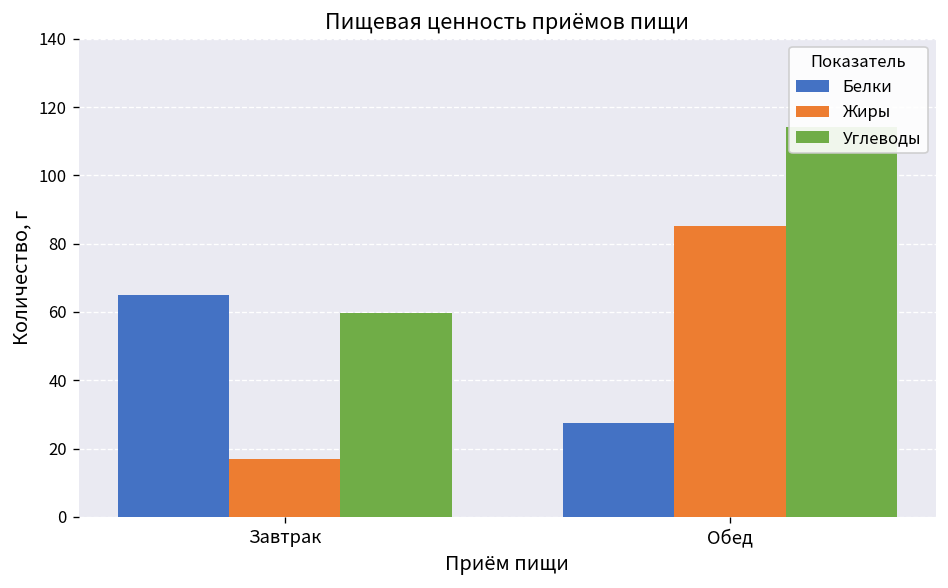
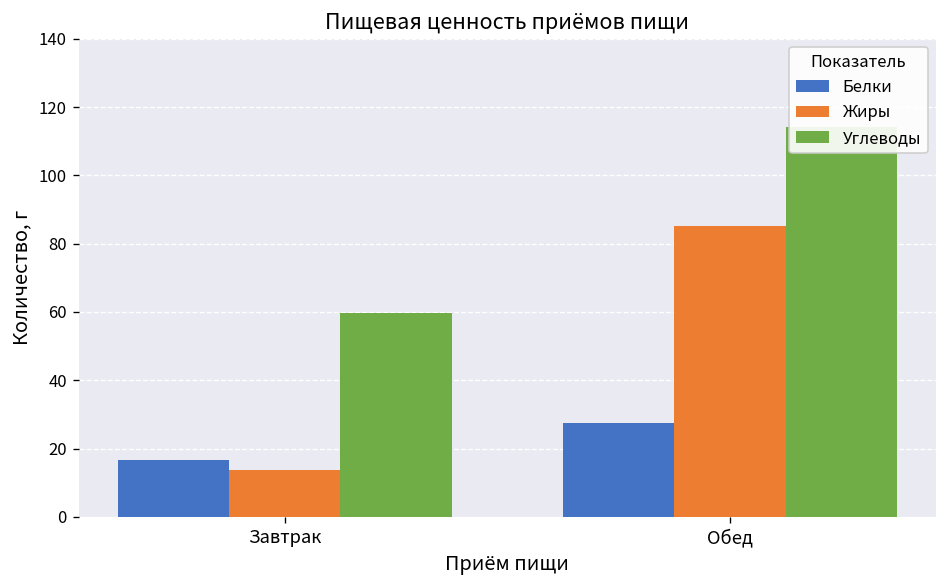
Белки, Завтрак: 65 -> 17
Жиры, Завтрак: 17 -> 14
